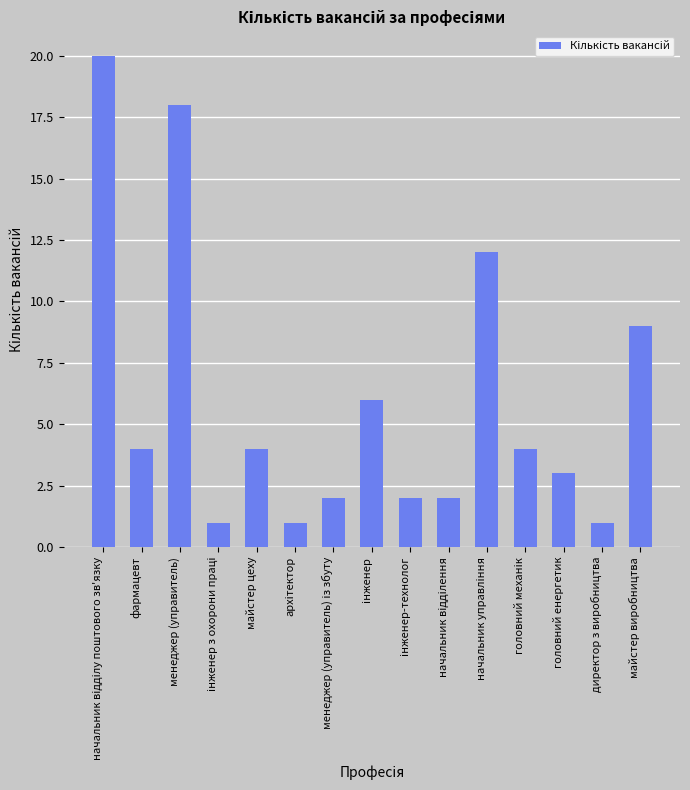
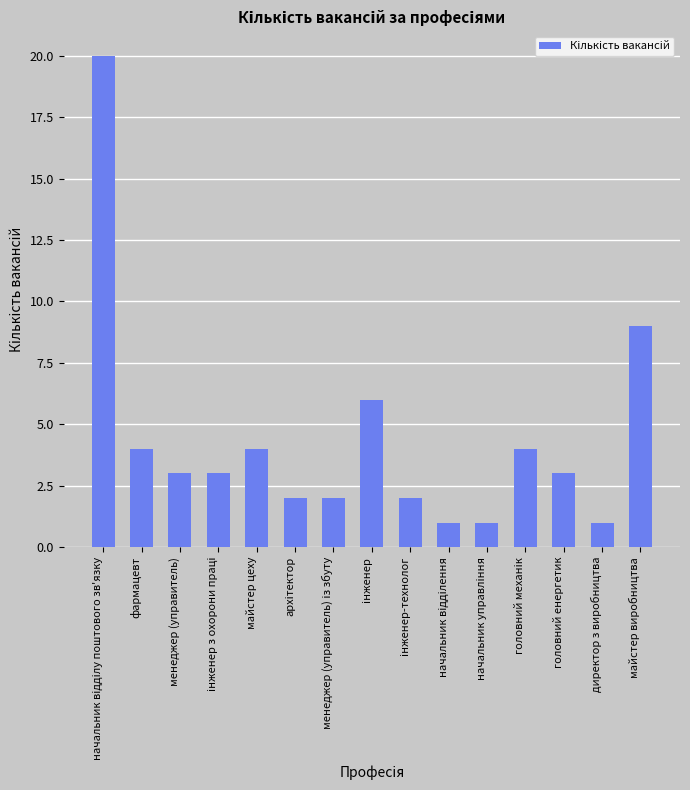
менеджер (управитель): 18 -> 3
інженер з охорони праці: 1 -> 3
архітектор: 1 -> 2
начальник відділення: 2 -> 1
начальник управління: 12 -> 1
